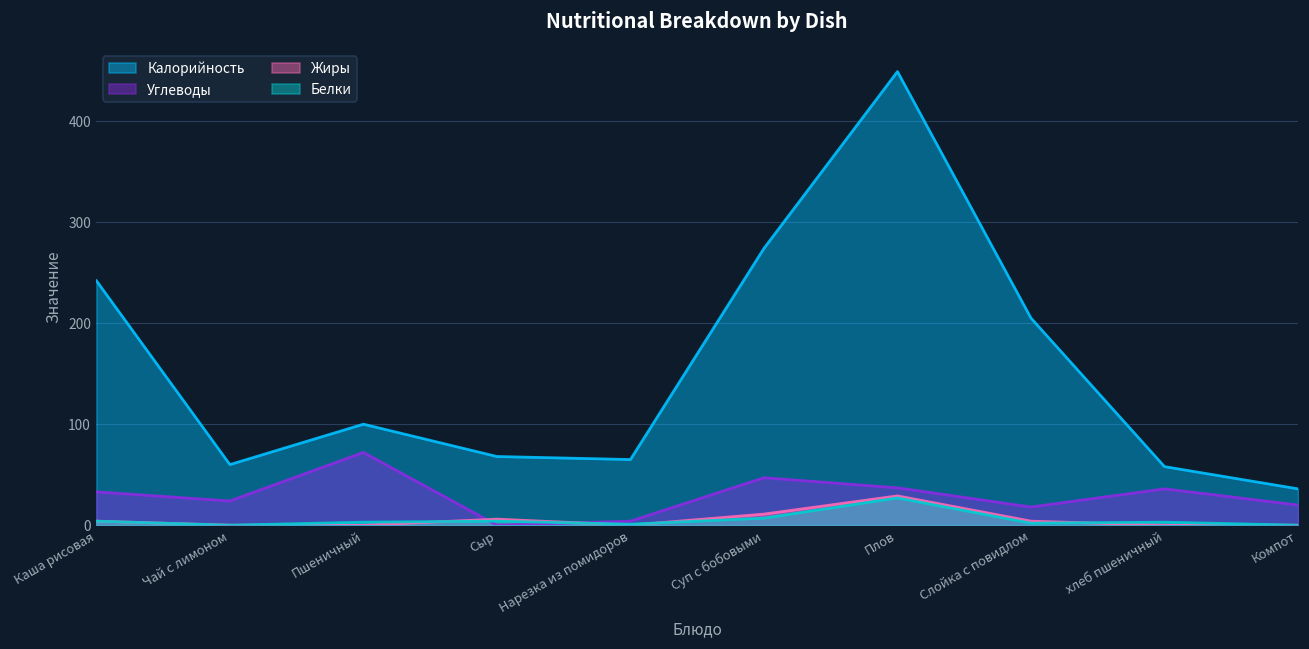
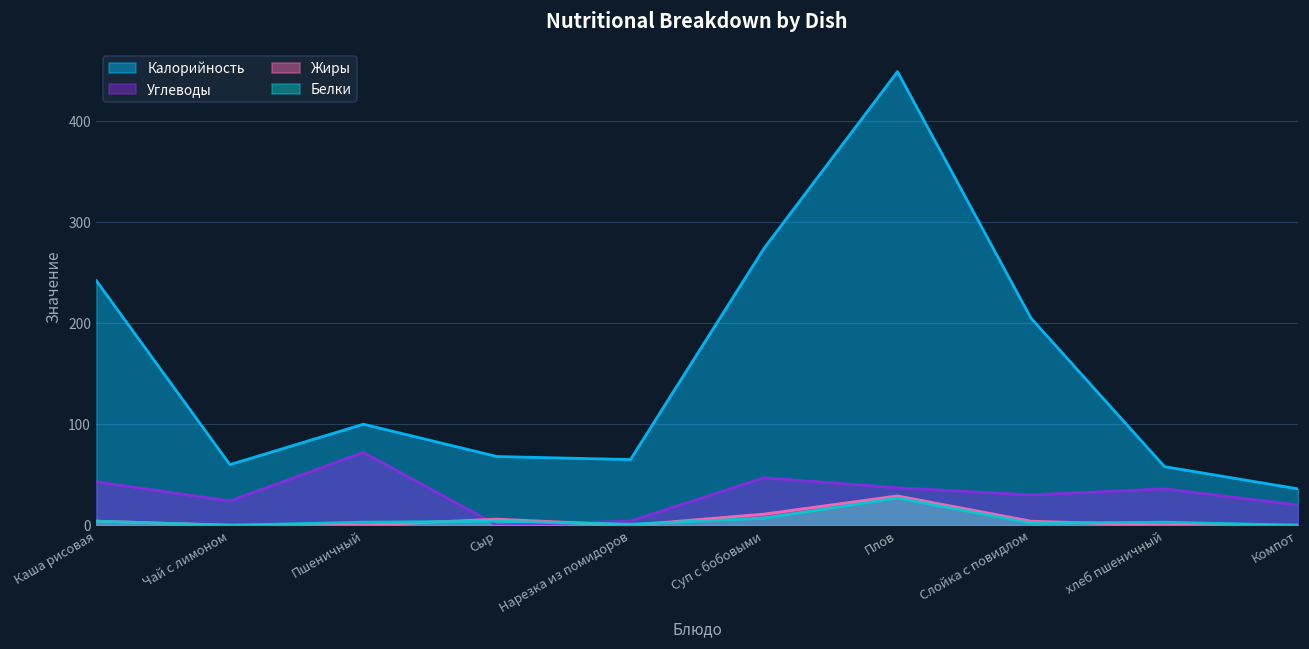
Углеводы, Каша рисовая: 30 -> 40
Углеводы, Слойка с повидлом: 20 -> 30
